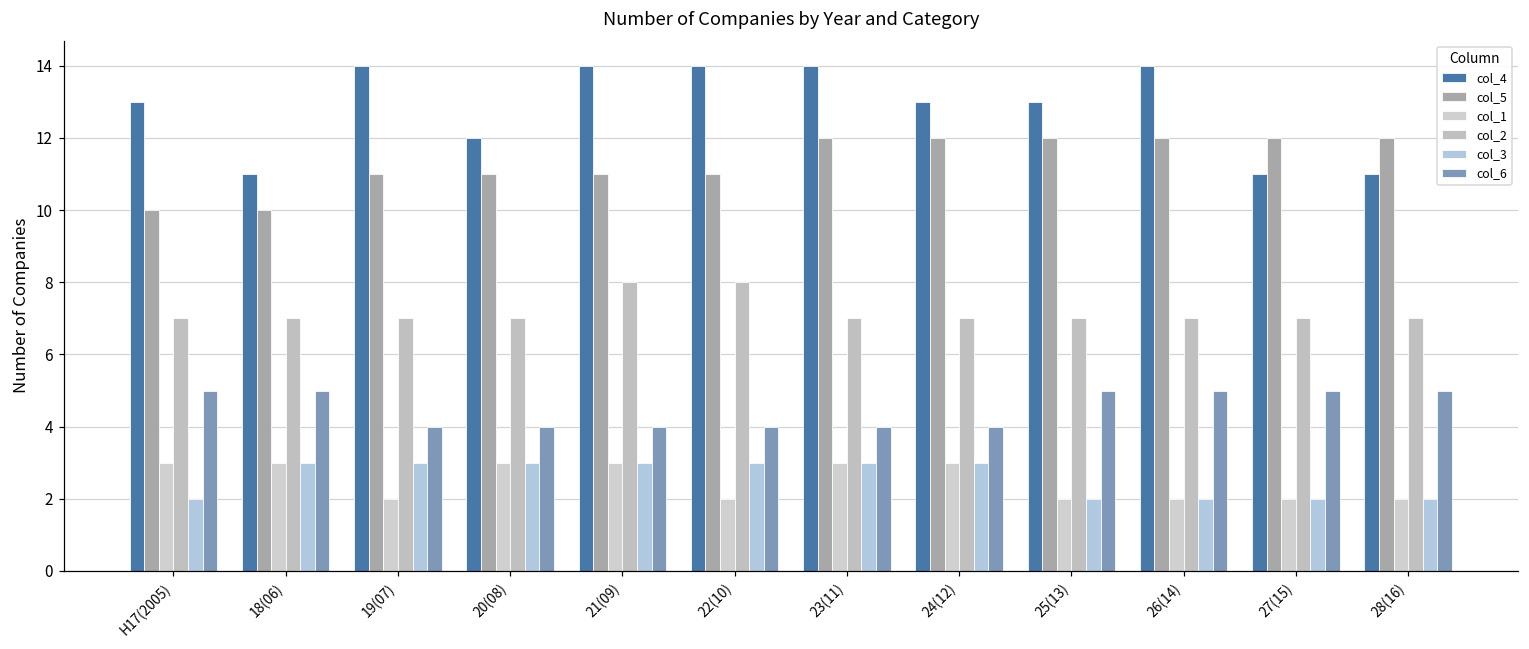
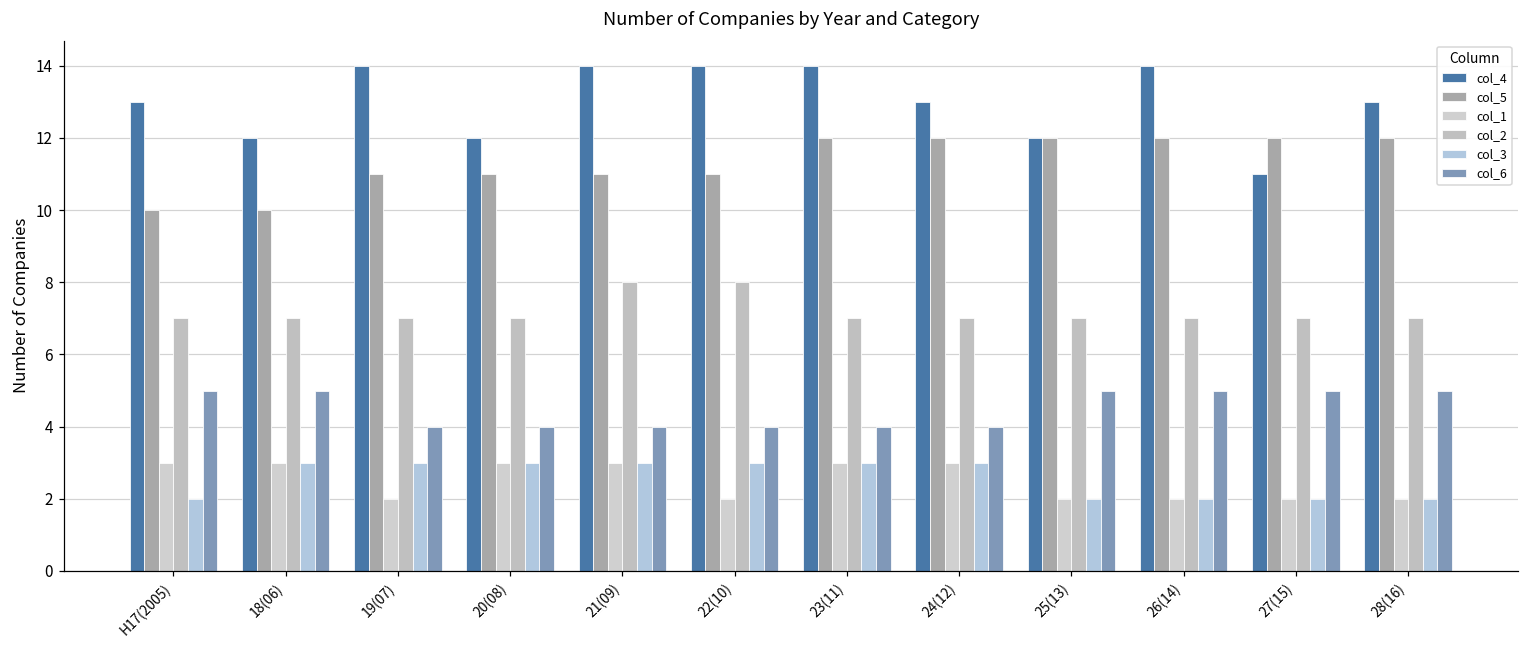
col_4, 18(06): 11 -> 12
col_4, 25(13): 13 -> 12
col_4, 28(16): 11 -> 13
